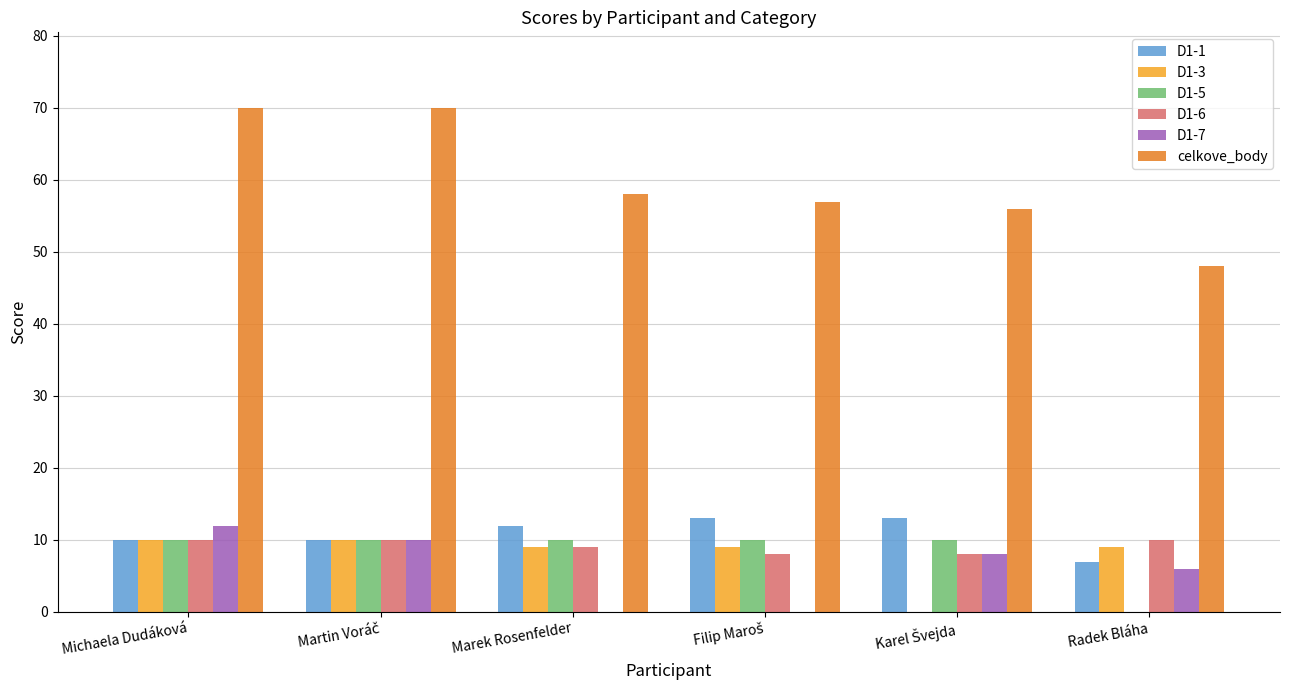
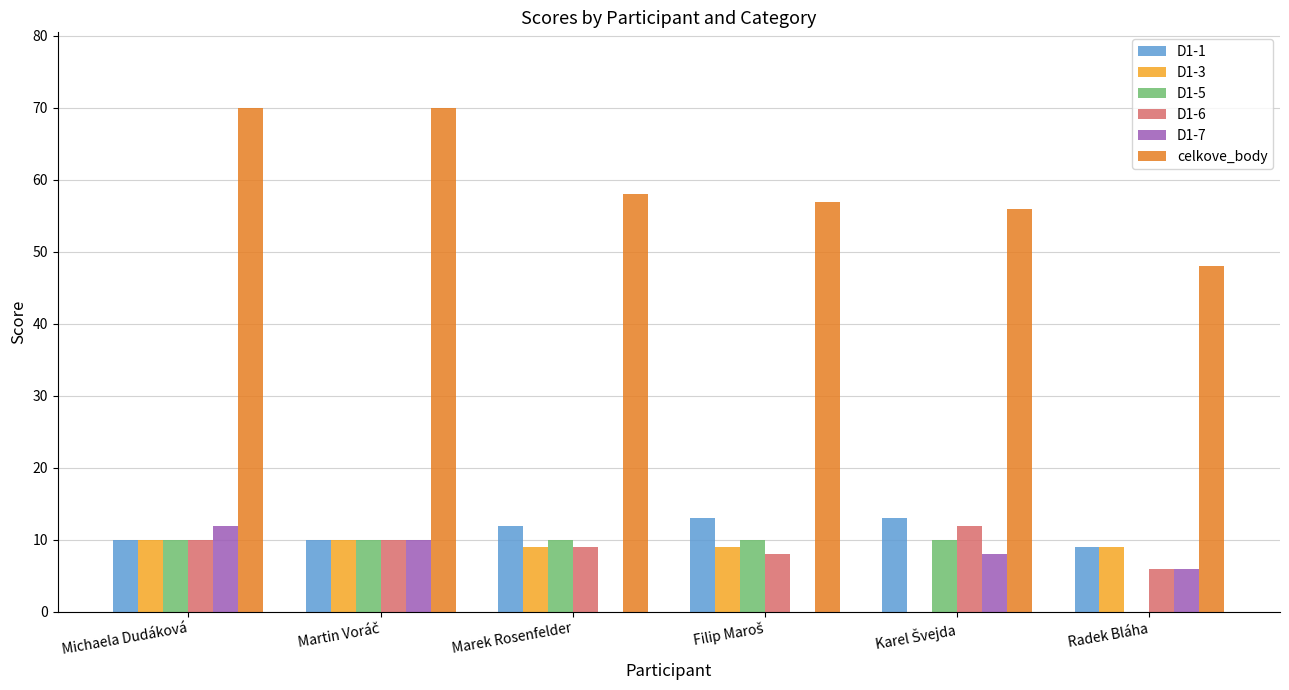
D1-6, Karel Švejda: 8 -> 12
D1-1, Radek Bláha: 7 -> 9
D1-6, Radek Bláha: 10 -> 6
